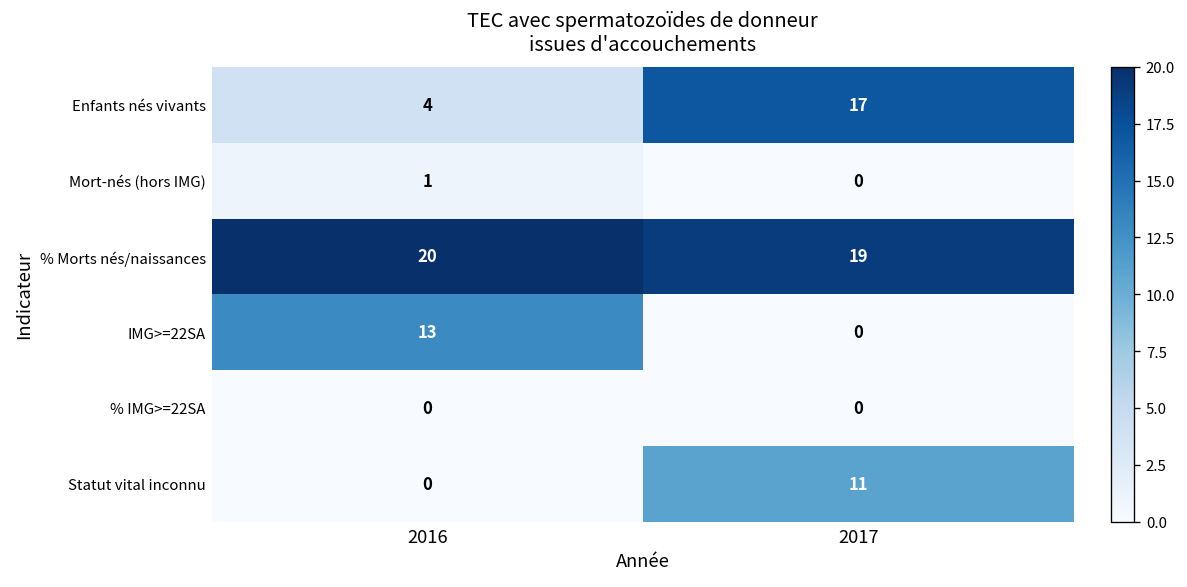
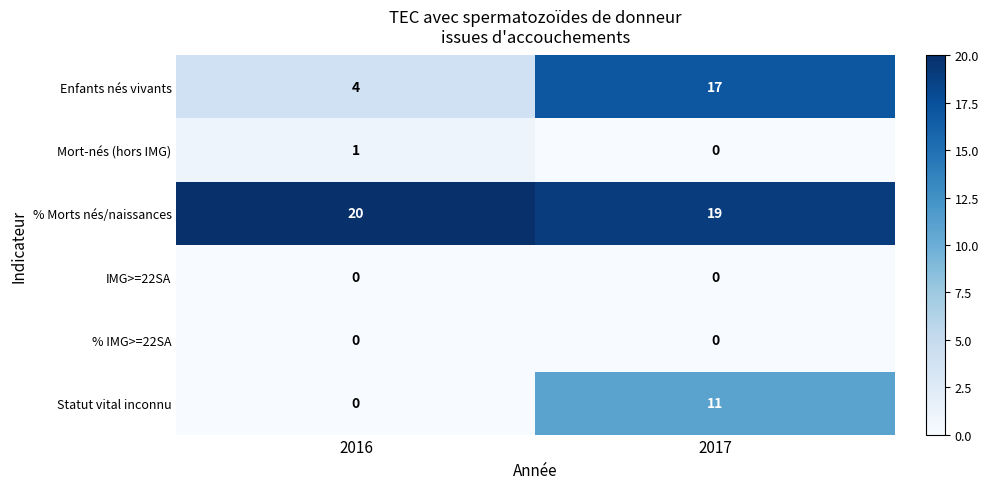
IMG>=22SA, 2016: 13 -> 0
